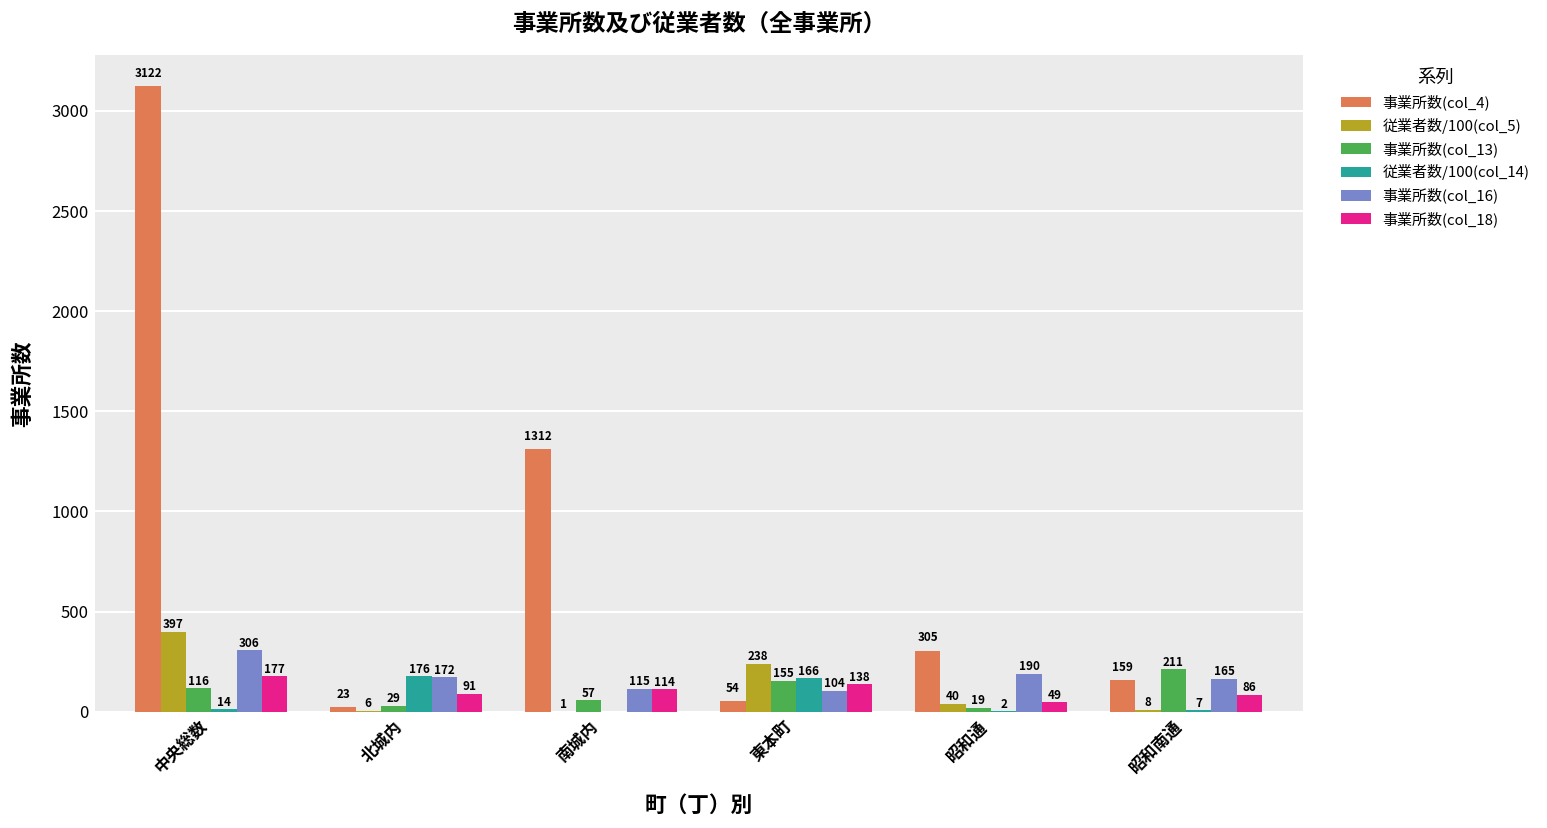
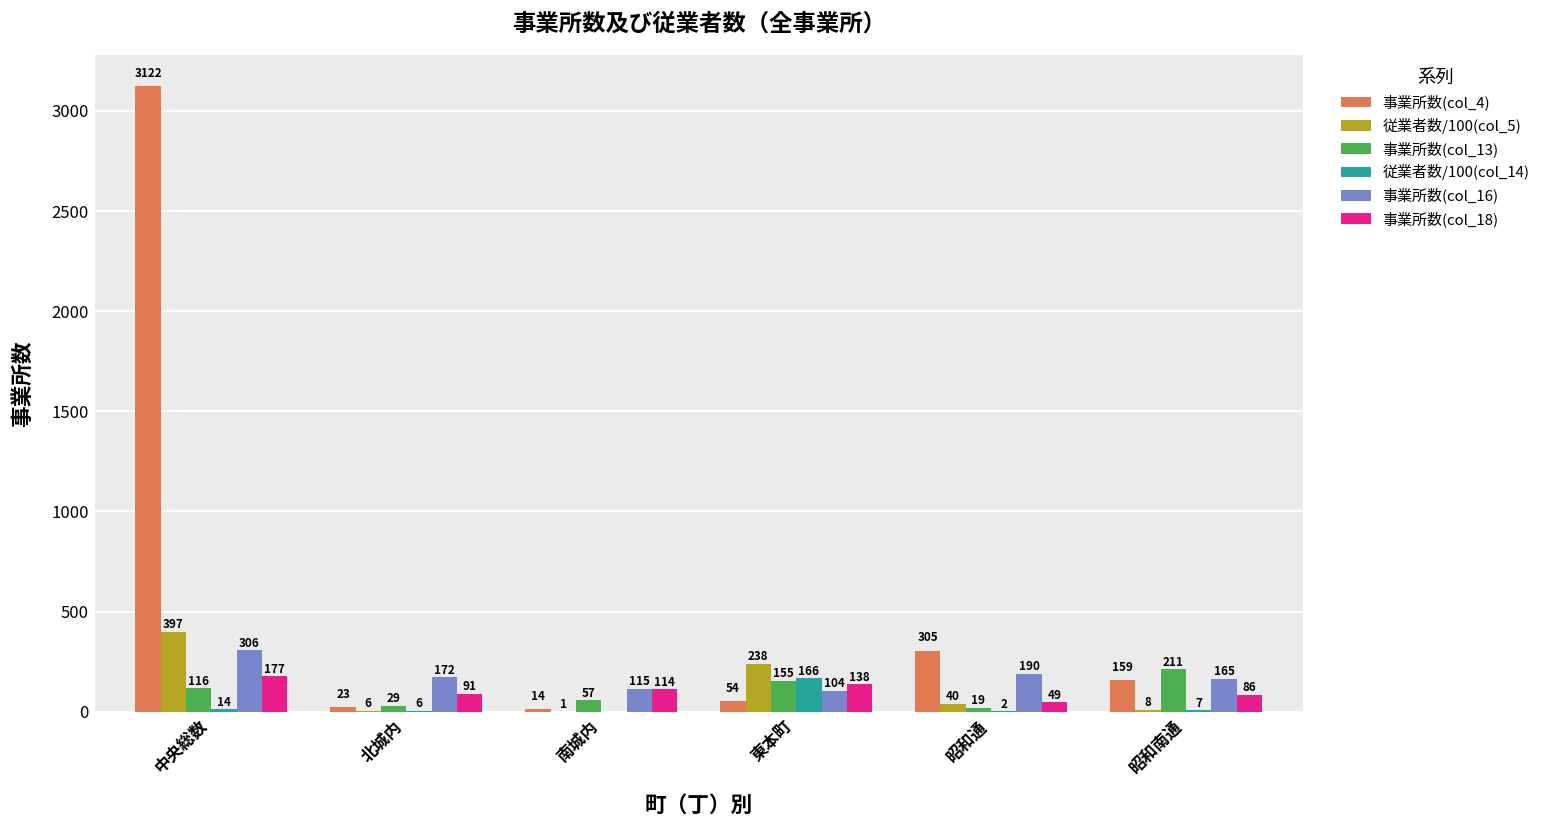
従業者数/100(col_14), 北城内: 176 -> 6
事業所数(col_4), 南城内: 1312 -> 14
